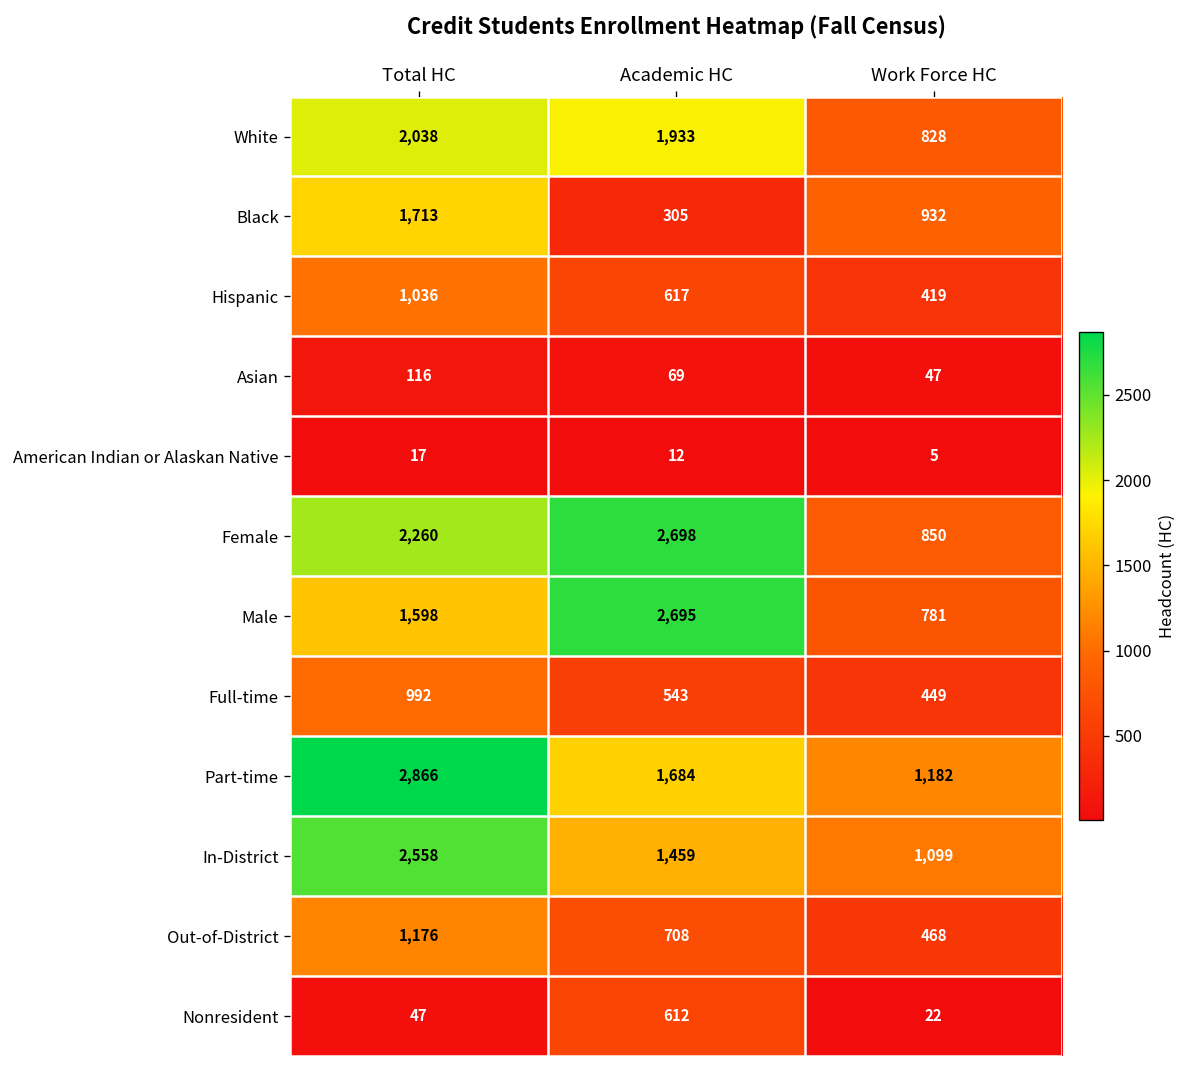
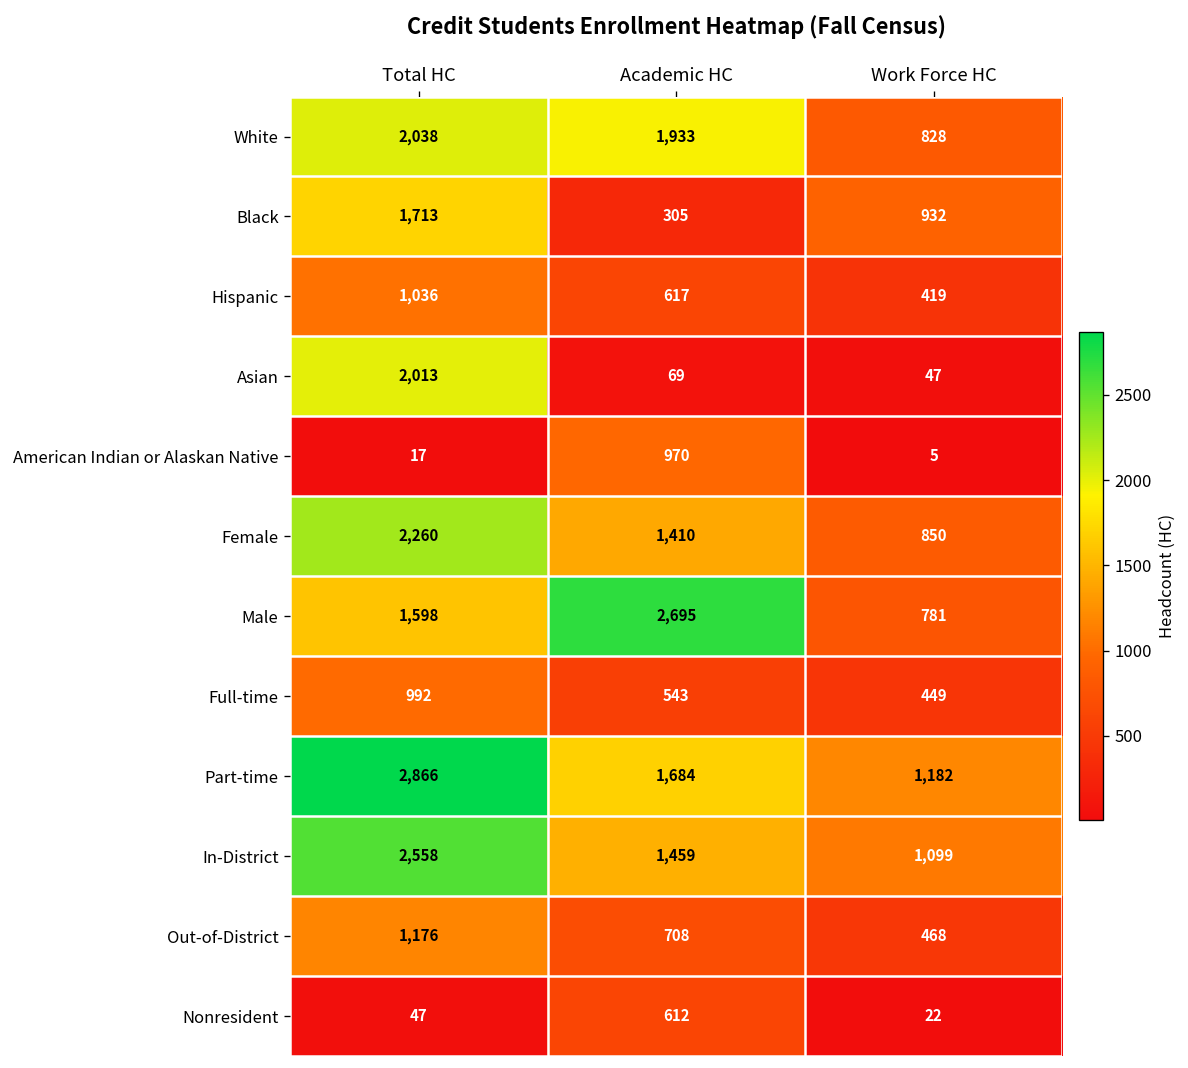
Asian, Total HC: 116 -> 2,013
American Indian or Alaskan Native, Academic HC: 12 -> 970
Female, Academic HC: 2,698 -> 1,410
